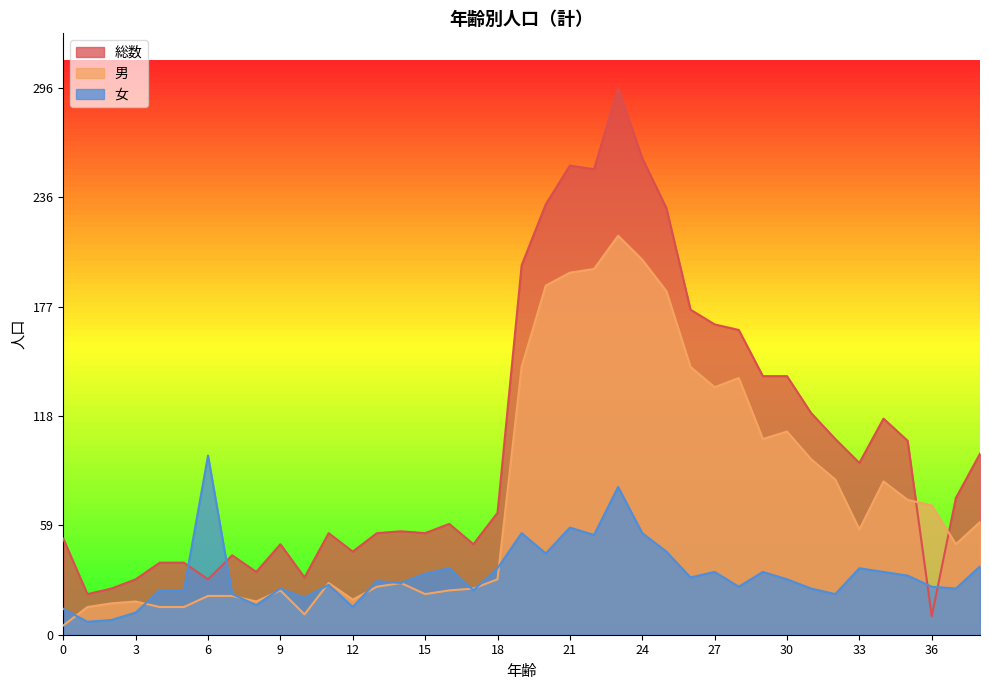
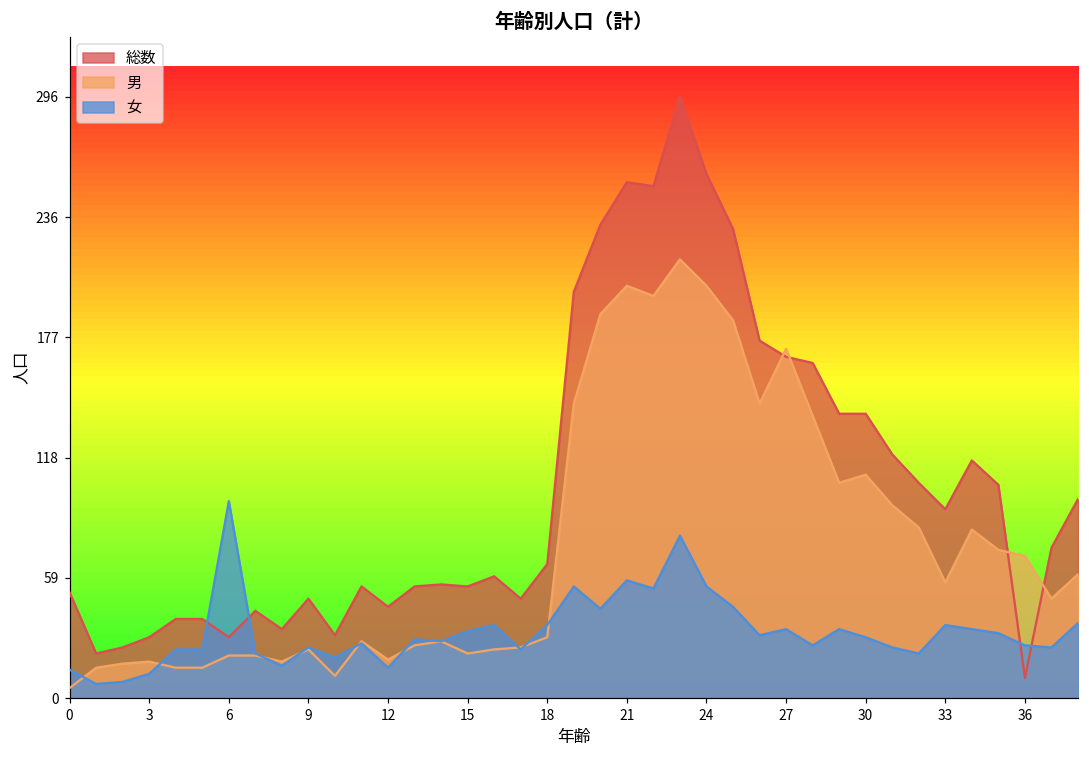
男, 21: 196 -> 203
男, 27: 134 -> 172
